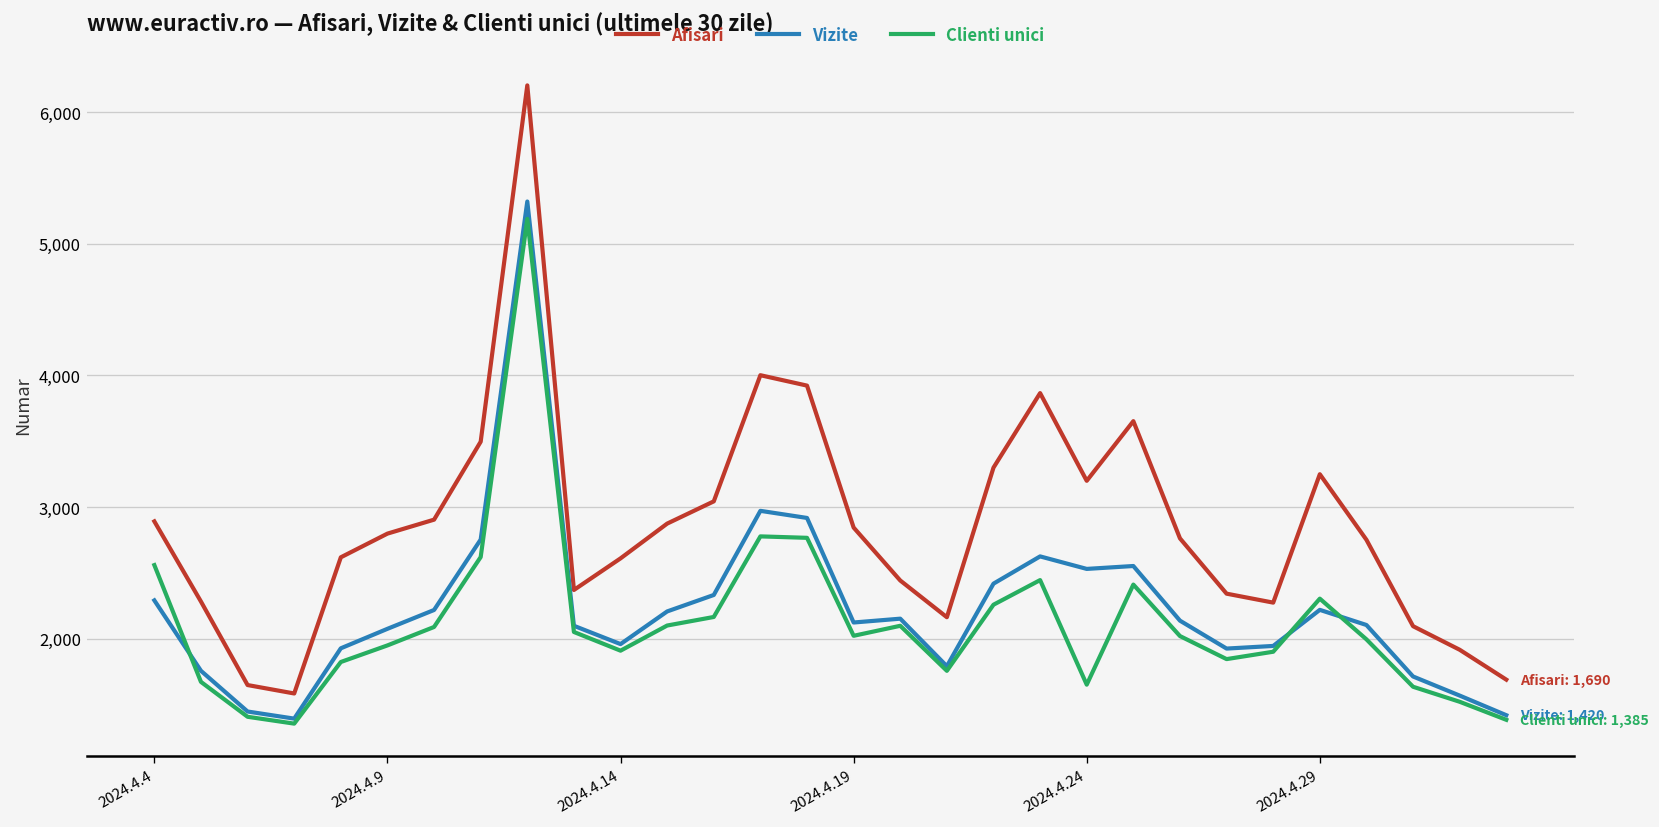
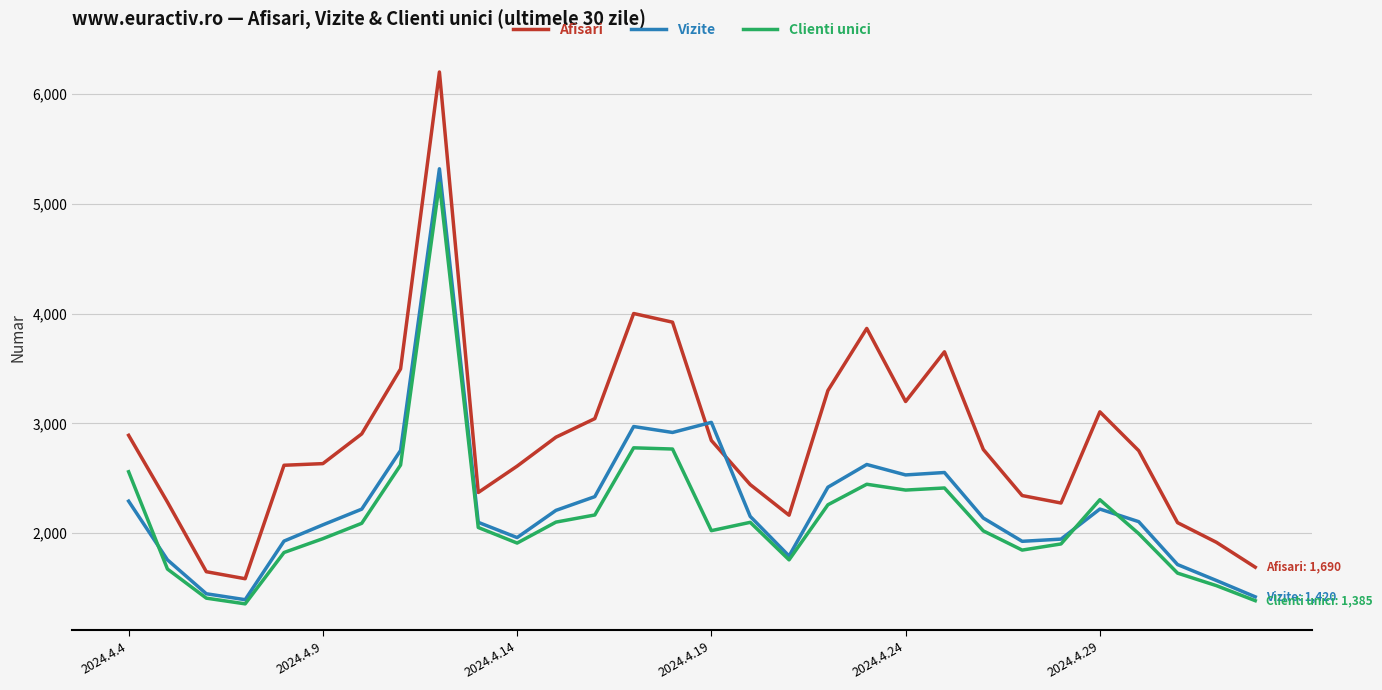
Afisari, 2024.4.9: 2,800 -> 2,630
Vizite, 2024.4.19: 2,120 -> 3,010
Clienti unici, 2024.4.24: 1,650 -> 2,390
Afisari, 2024.4.29: 3,250 -> 3,110
